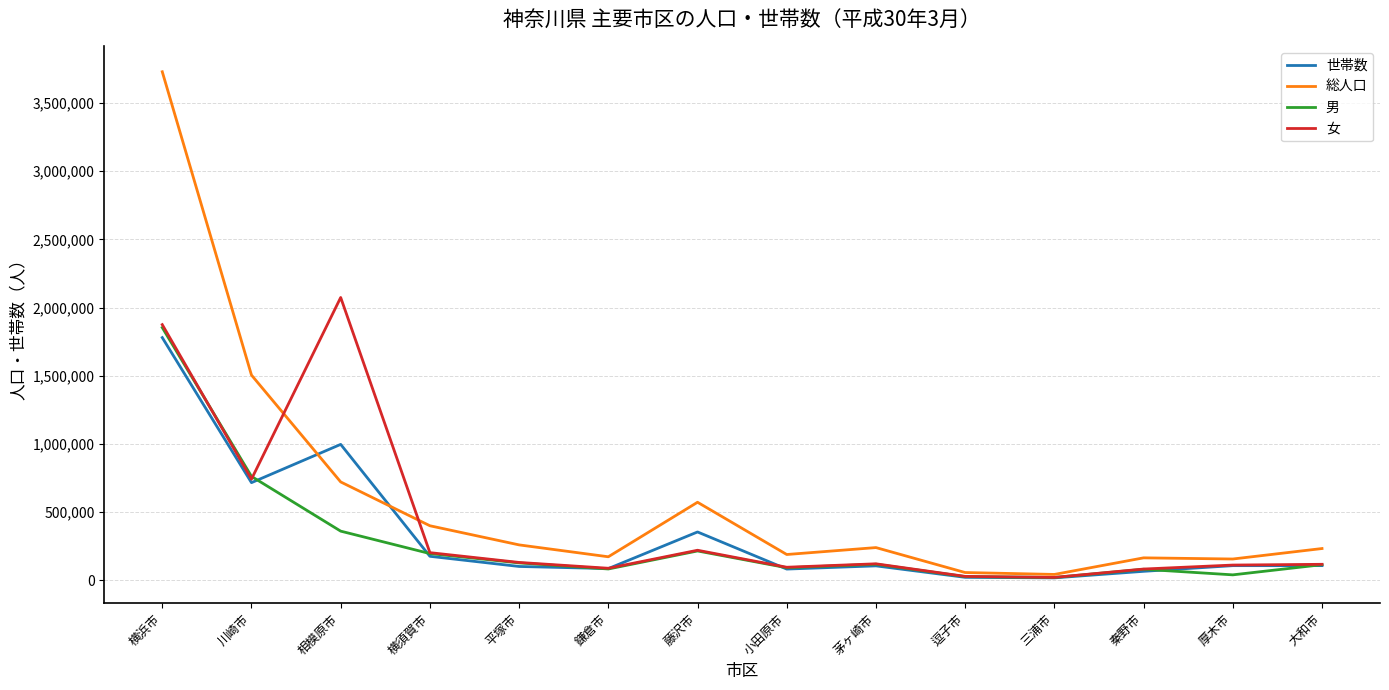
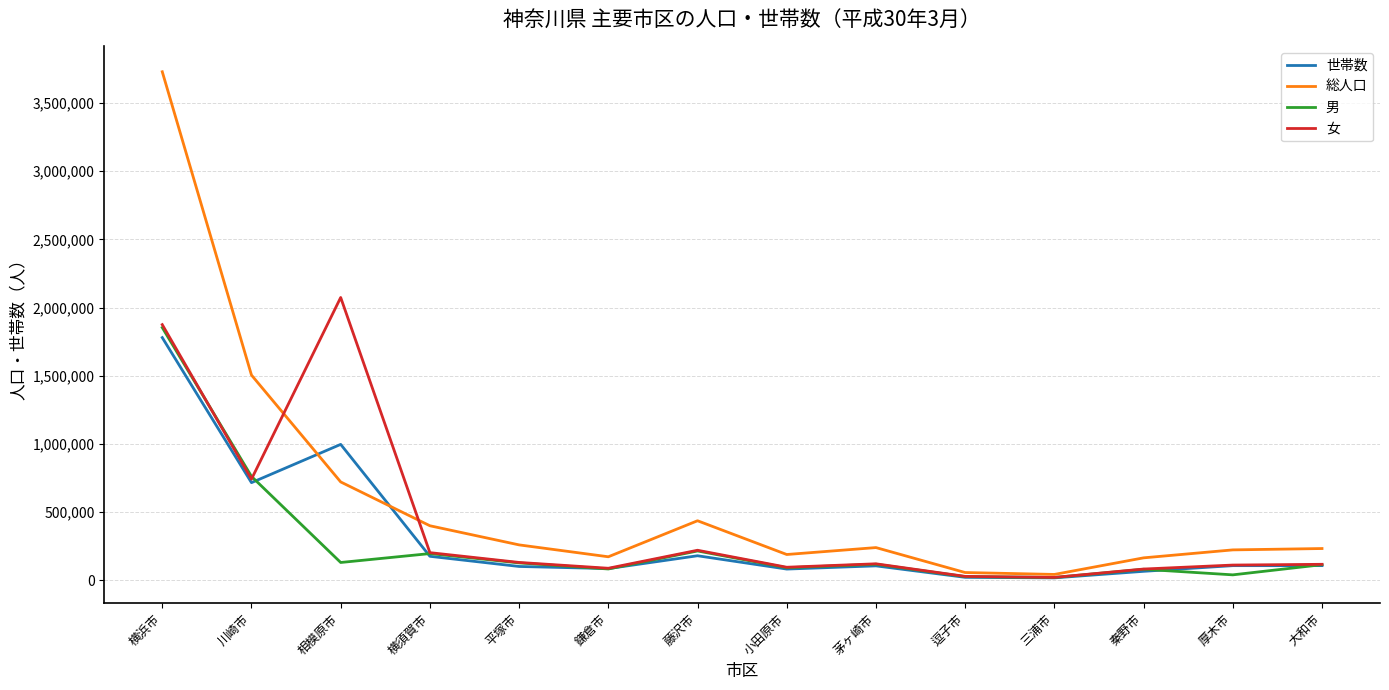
男, 相模原市: 360,000 -> 130,000
世帯数, 藤沢市: 360,000 -> 180,000
総人口, 藤沢市: 570,000 -> 440,000
総人口, 厚木市: 160,000 -> 220,000
